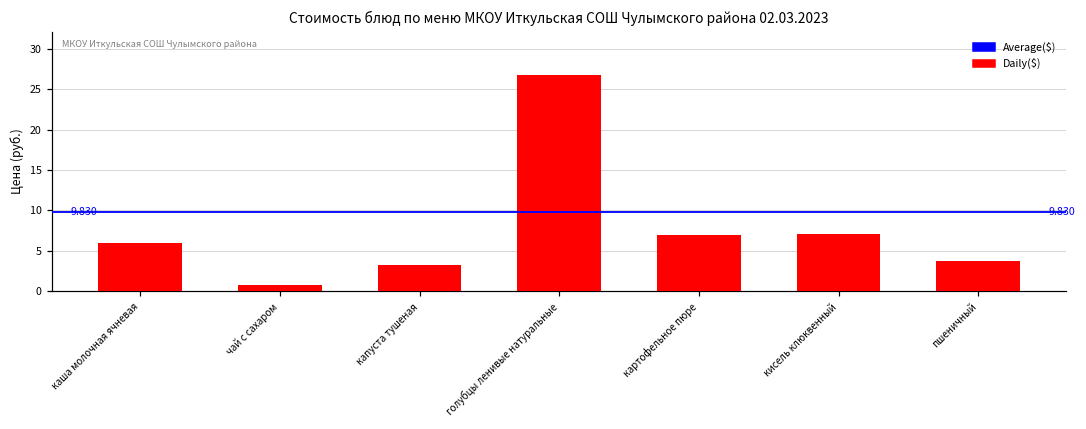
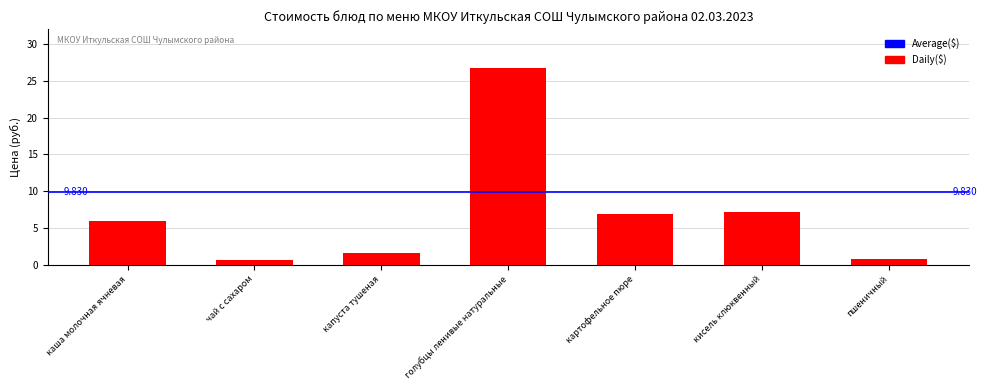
капуста тушеная: 3 -> 2
пшеничный: 4 -> 1
